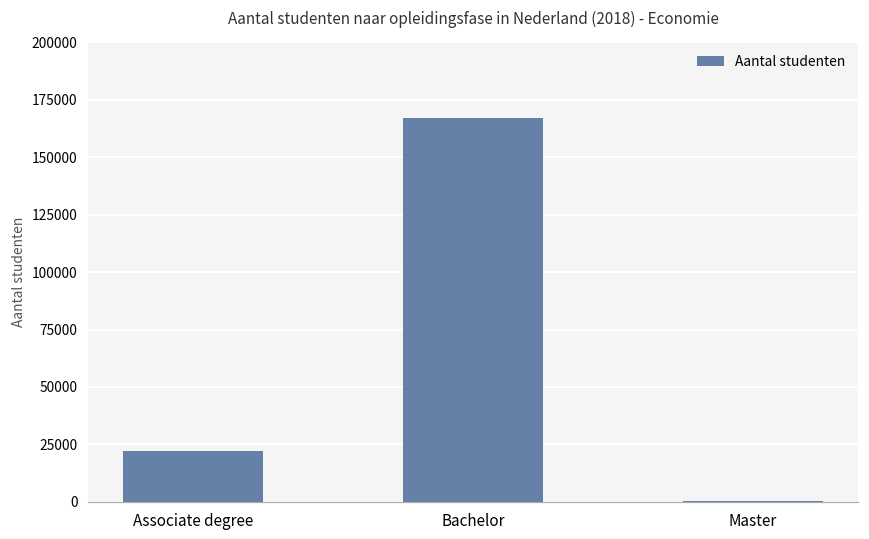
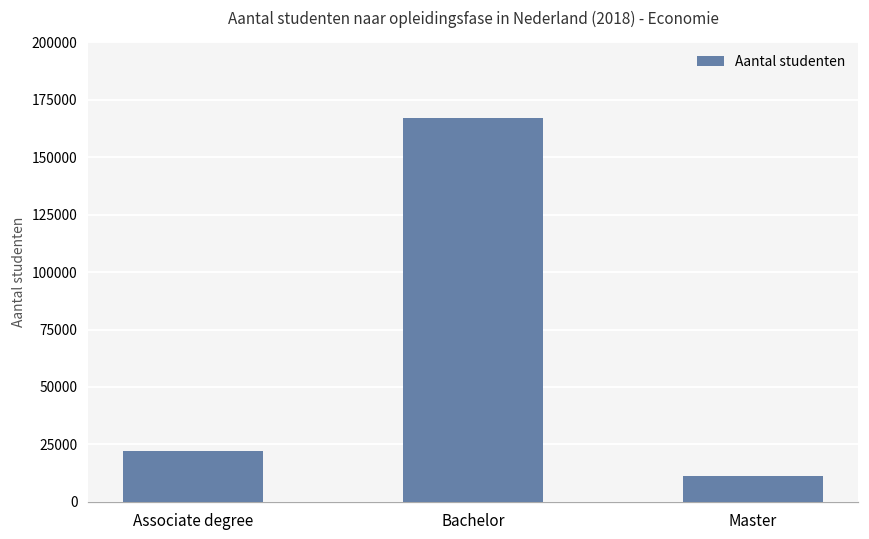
Master: 0 -> 11000
